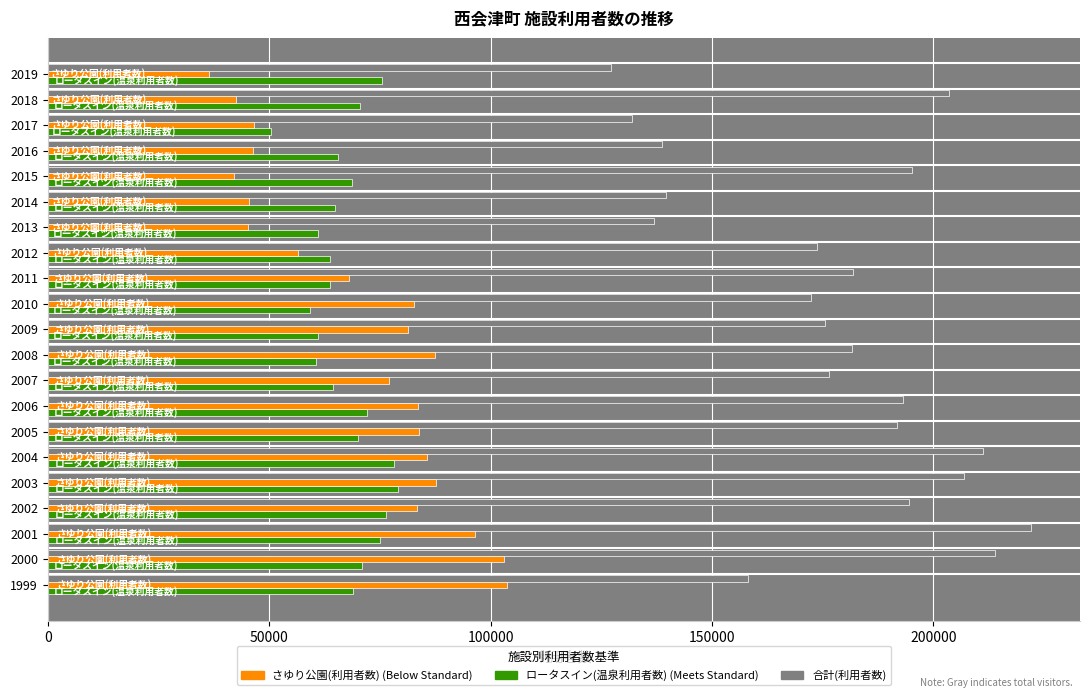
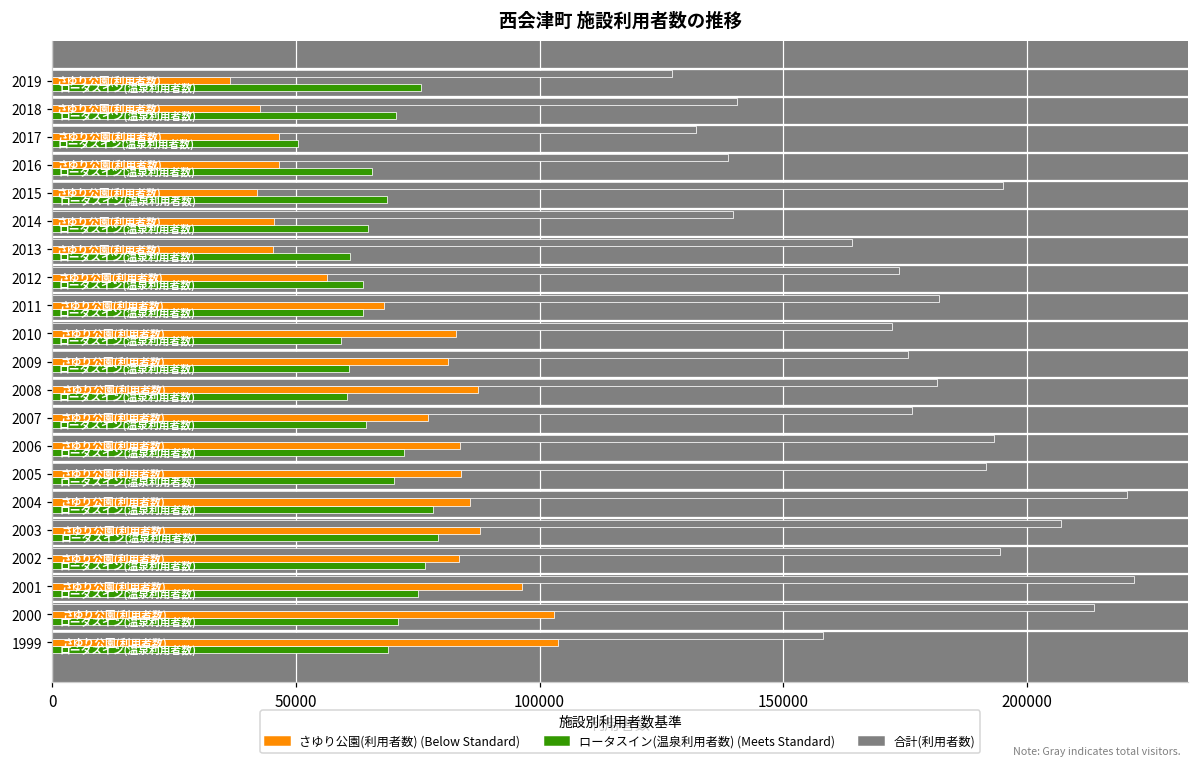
合計(利用者数), 2018: 203000 -> 141000
合計(利用者数), 2013: 137000 -> 164000
合計(利用者数), 2004: 211000 -> 221000
